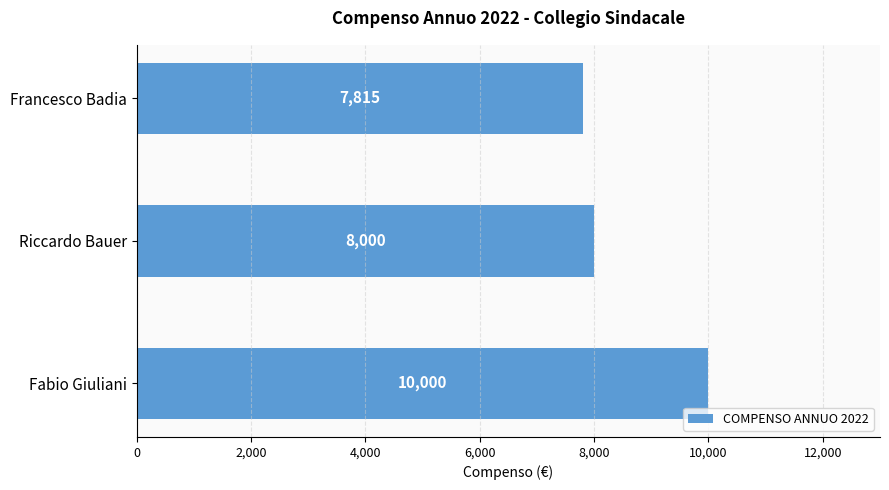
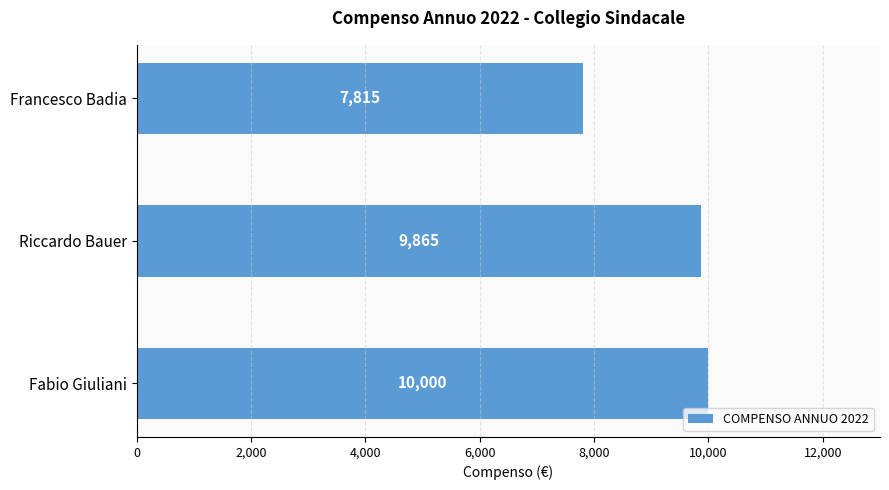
Riccardo Bauer: 8,000 -> 9,865
